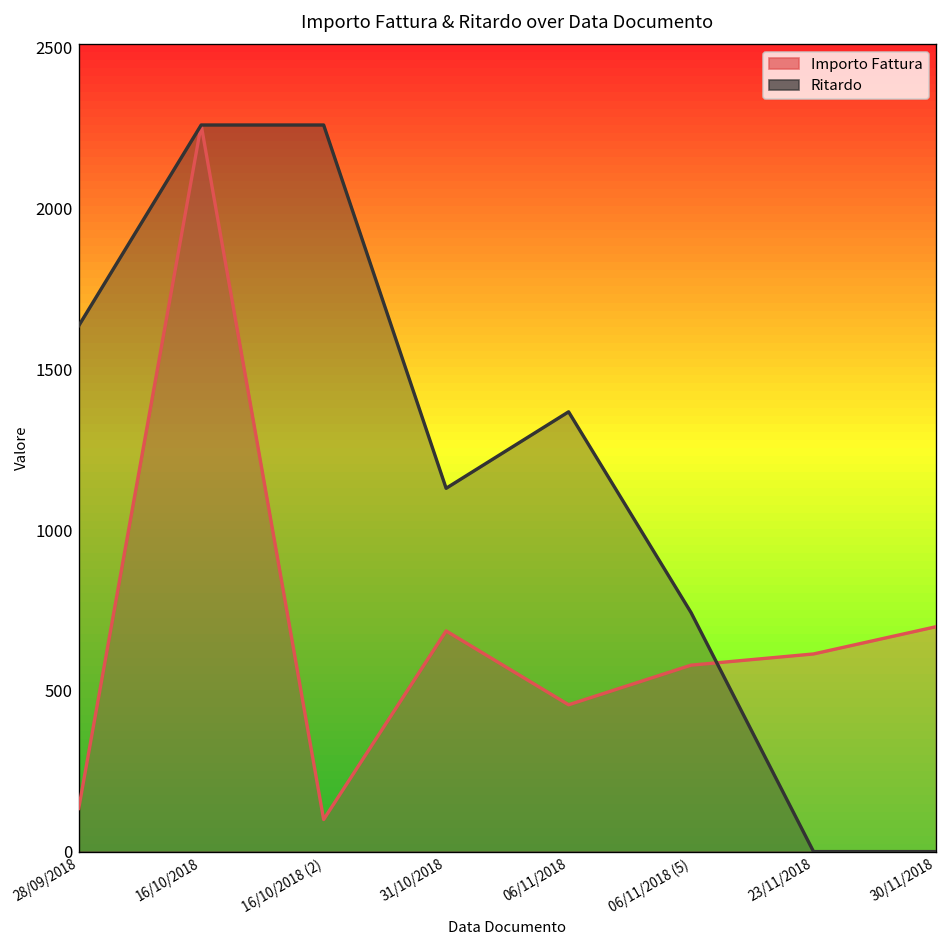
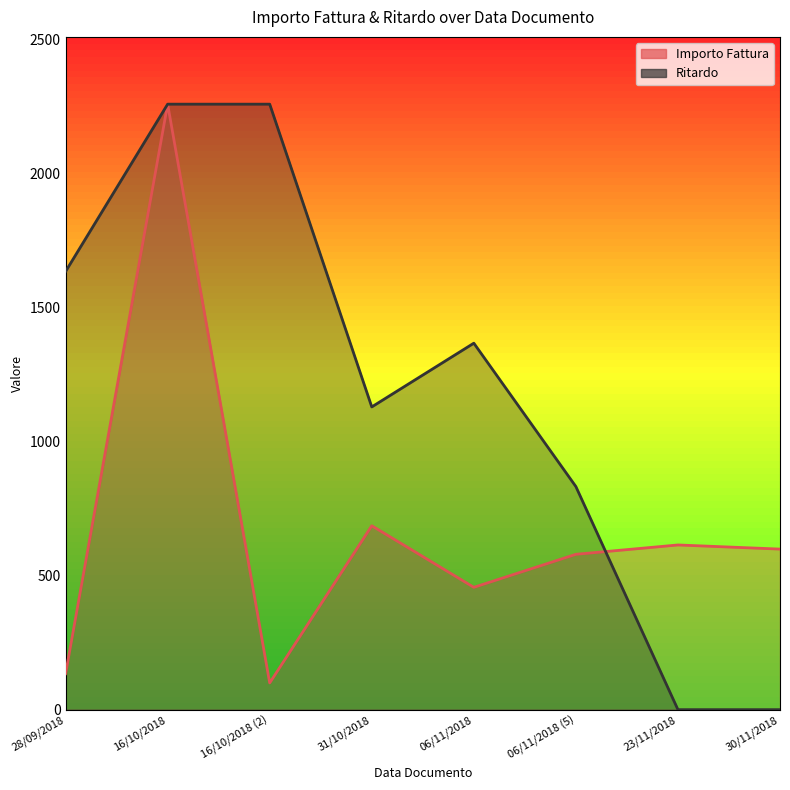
Ritardo, 06/11/2018 (5): 740 -> 830
Importo Fattura, 30/11/2018: 700 -> 600
